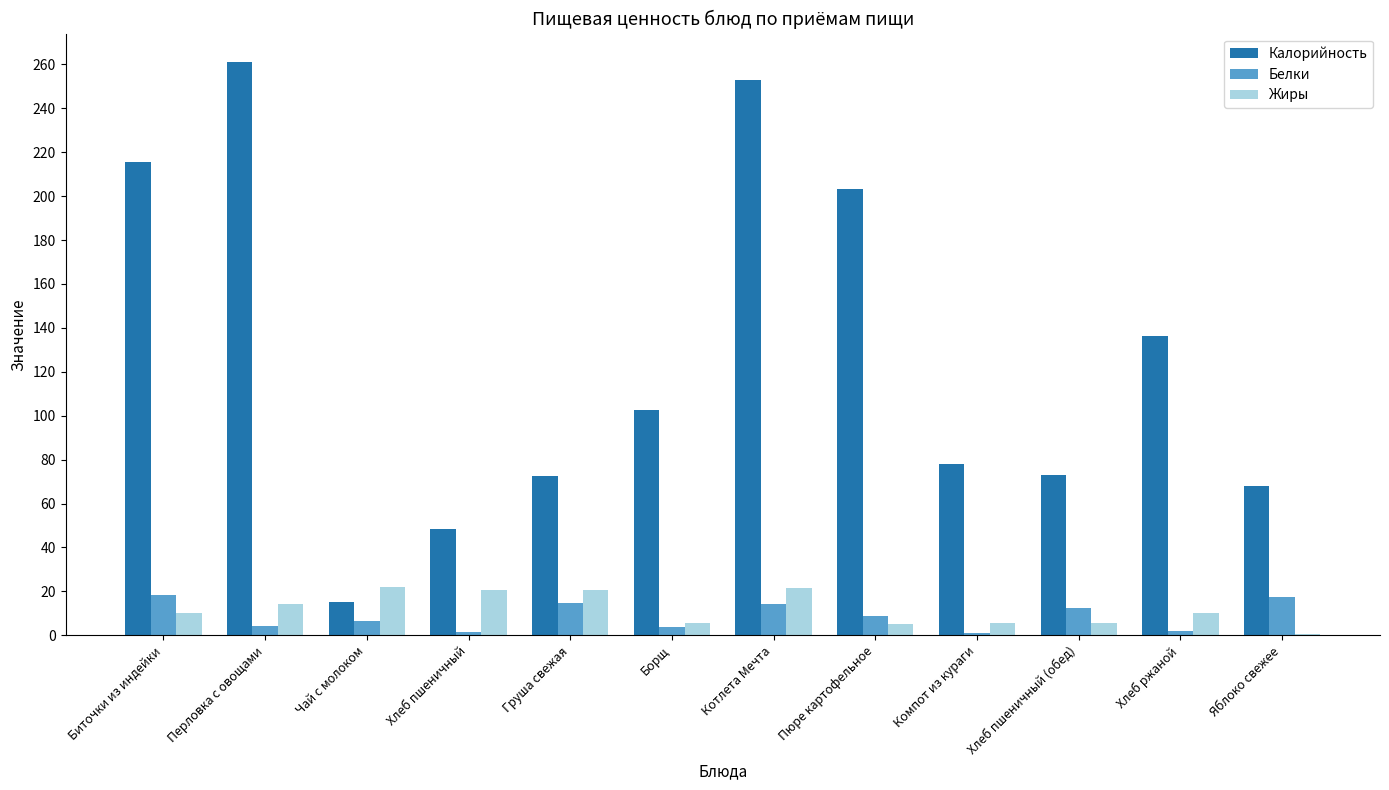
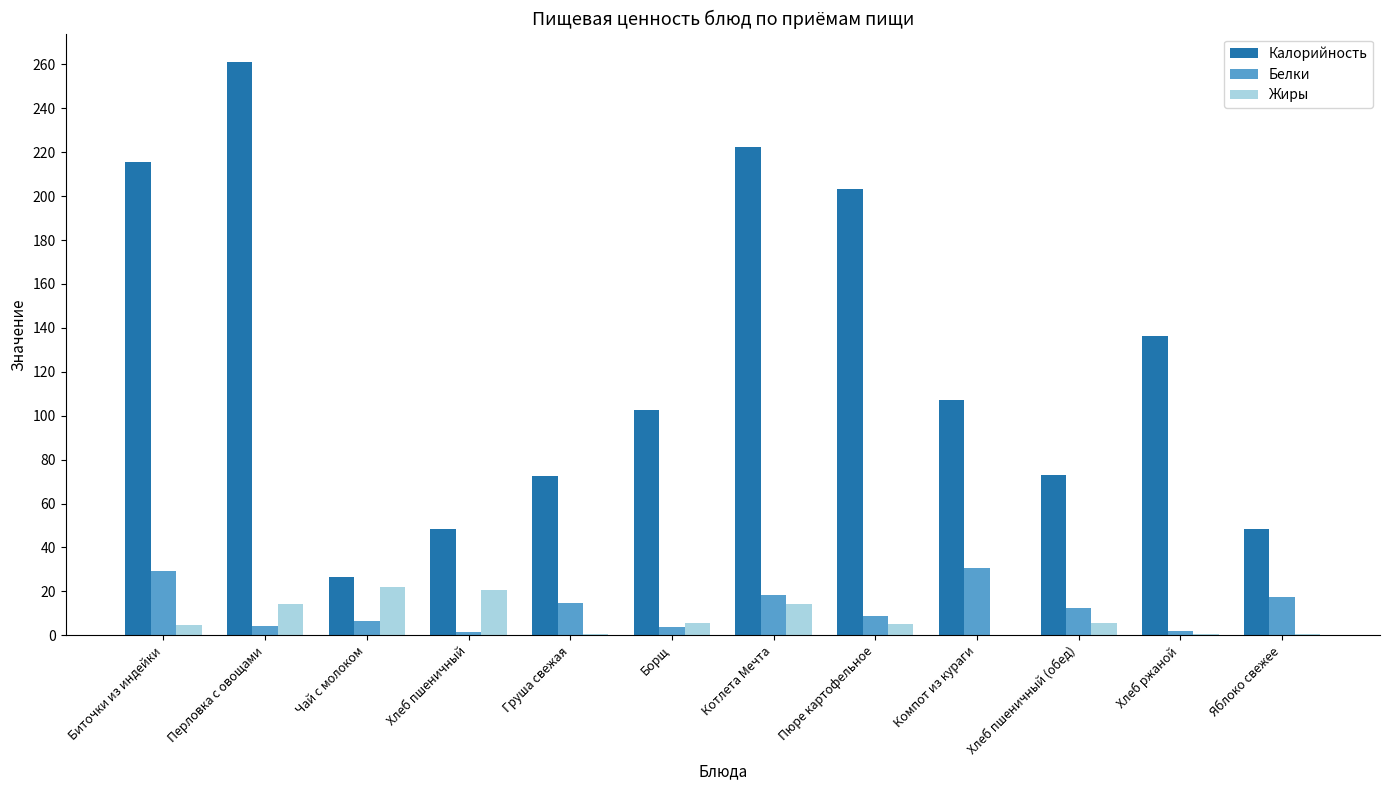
Белки, Биточки из индейки: 18 -> 29
Жиры, Биточки из индейки: 10 -> 5
Калорийность, Чай с молоком: 15 -> 27
Жиры, Груша свежая: 21 -> 0
Калорийность, Котлета Мечта: 253 -> 222
Белки, Котлета Мечта: 14 -> 18
Жиры, Котлета Мечта: 21 -> 14
Калорийность, Компот из кураги: 78 -> 107
Белки, Компот из кураги: 1 -> 31
Жиры, Компот из кураги: 6 -> 0
Жиры, Хлеб ржаной: 10 -> 0
Калорийность, Яблоко свежее: 68 -> 48
